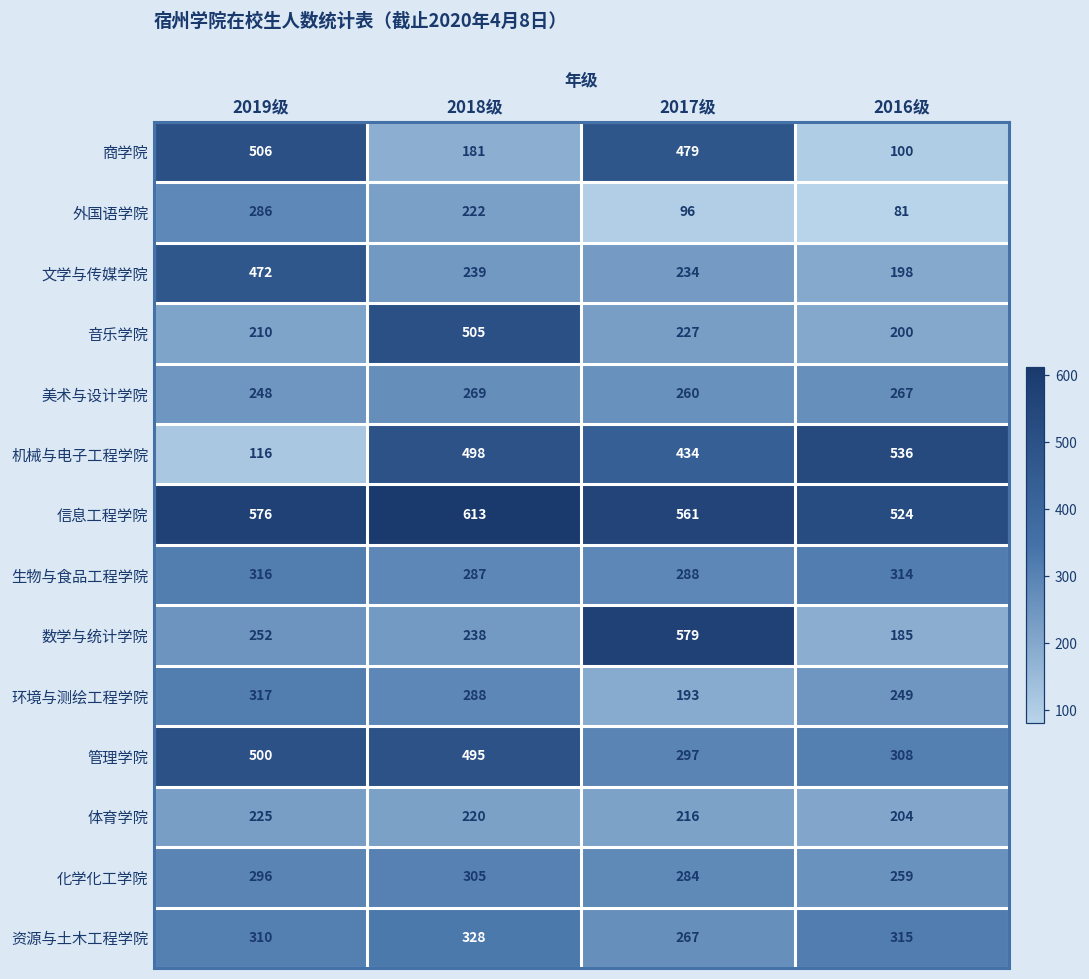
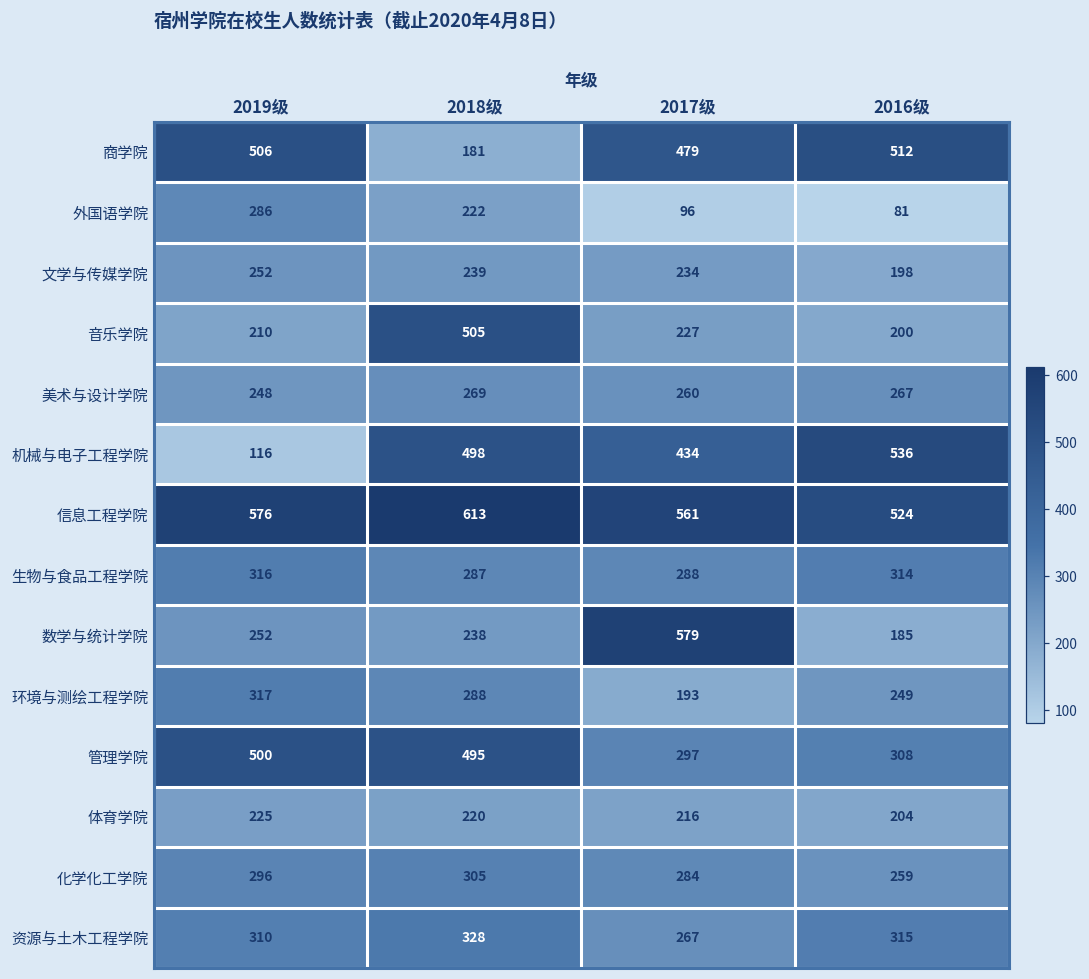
商学院, 2016级: 100 -> 512
文学与传媒学院, 2019级: 472 -> 252
